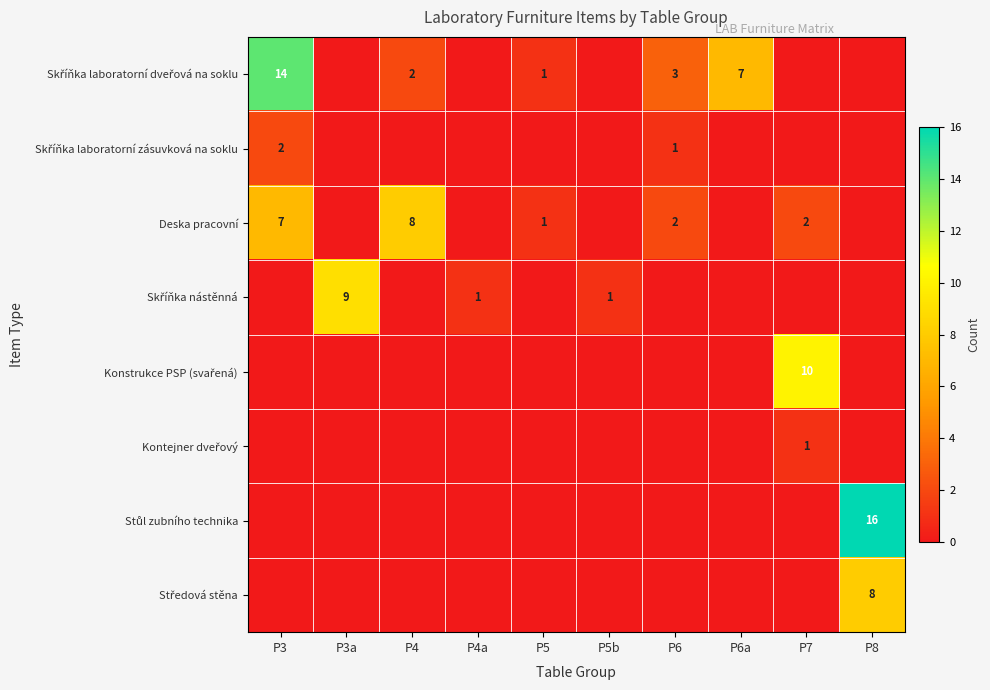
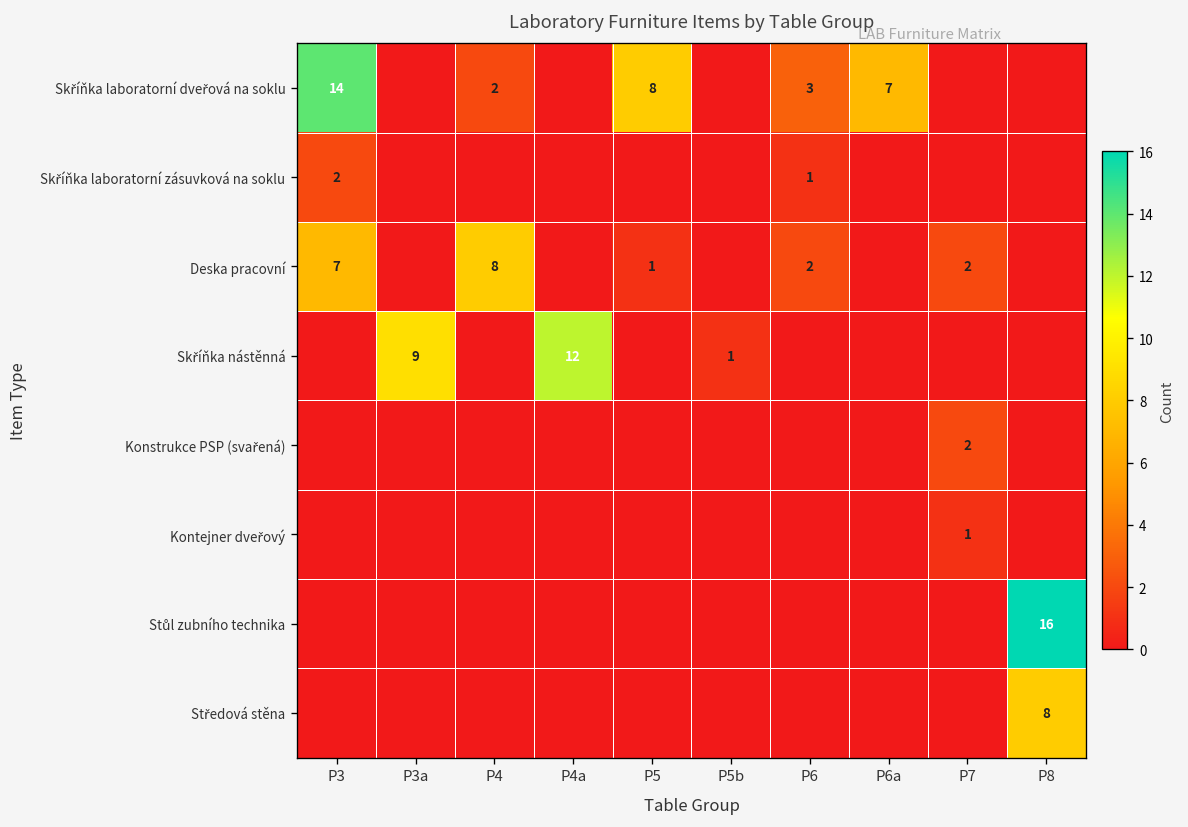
Skříňka laboratorní dveřová na soklu, P5: 1 -> 8
Skříňka nástěnná, P4a: 1 -> 12
Konstrukce PSP (svařená), P7: 10 -> 2
